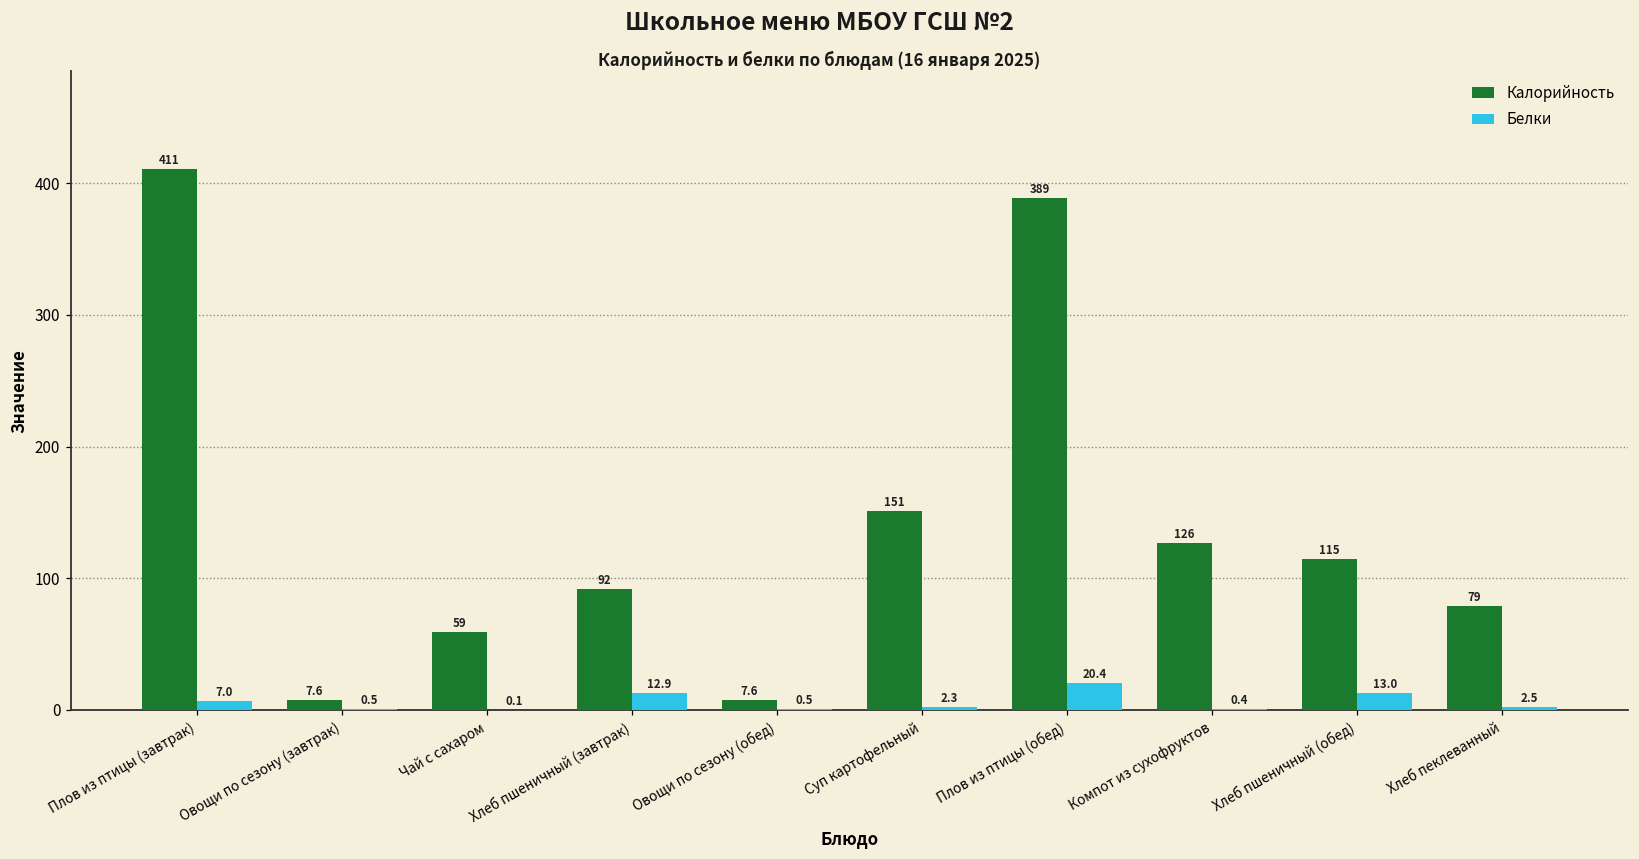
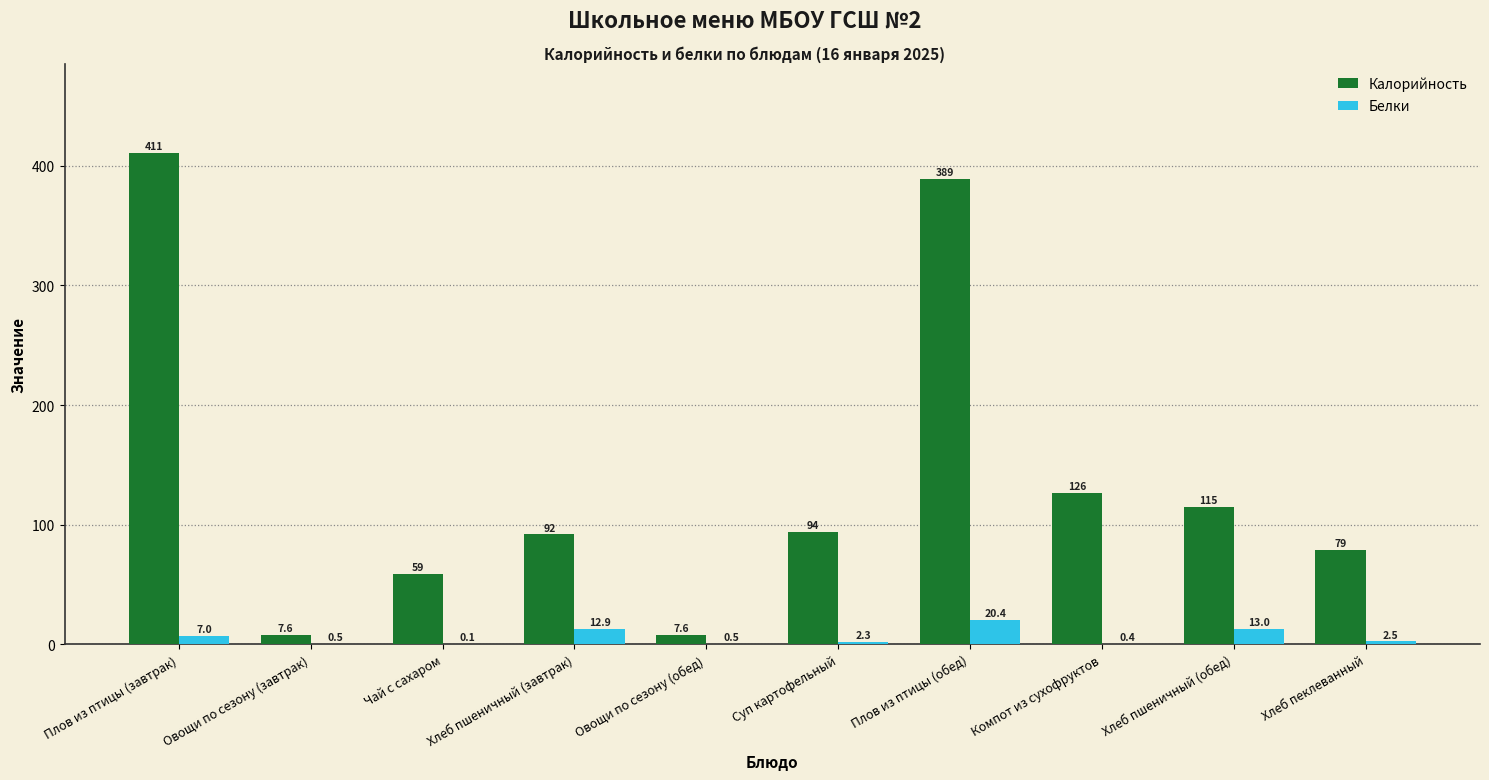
Калорийность, Суп картофельный: 151 -> 94
